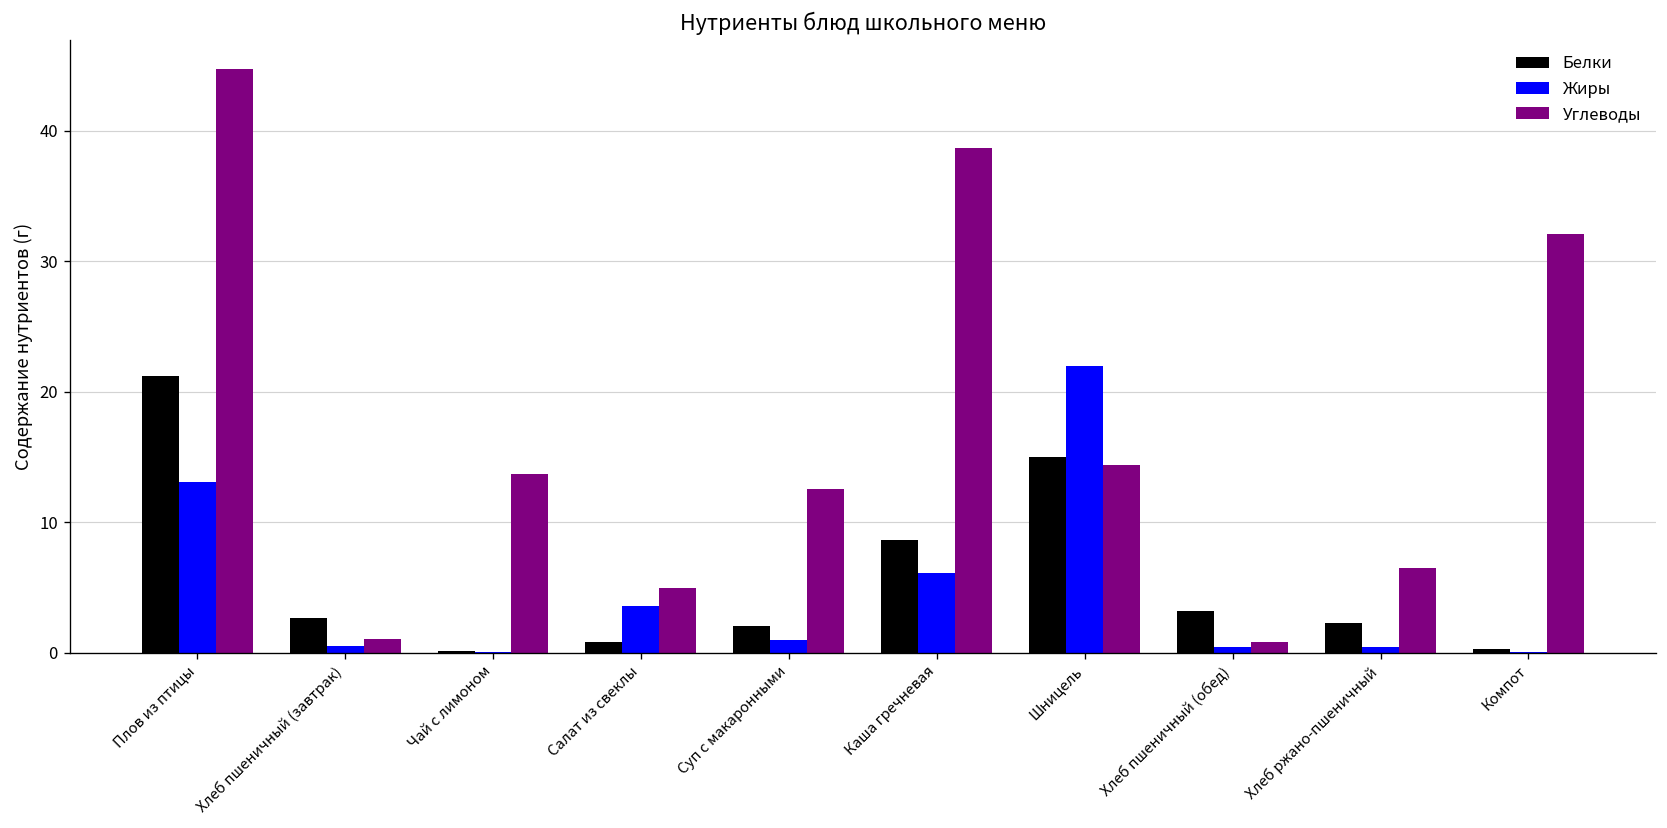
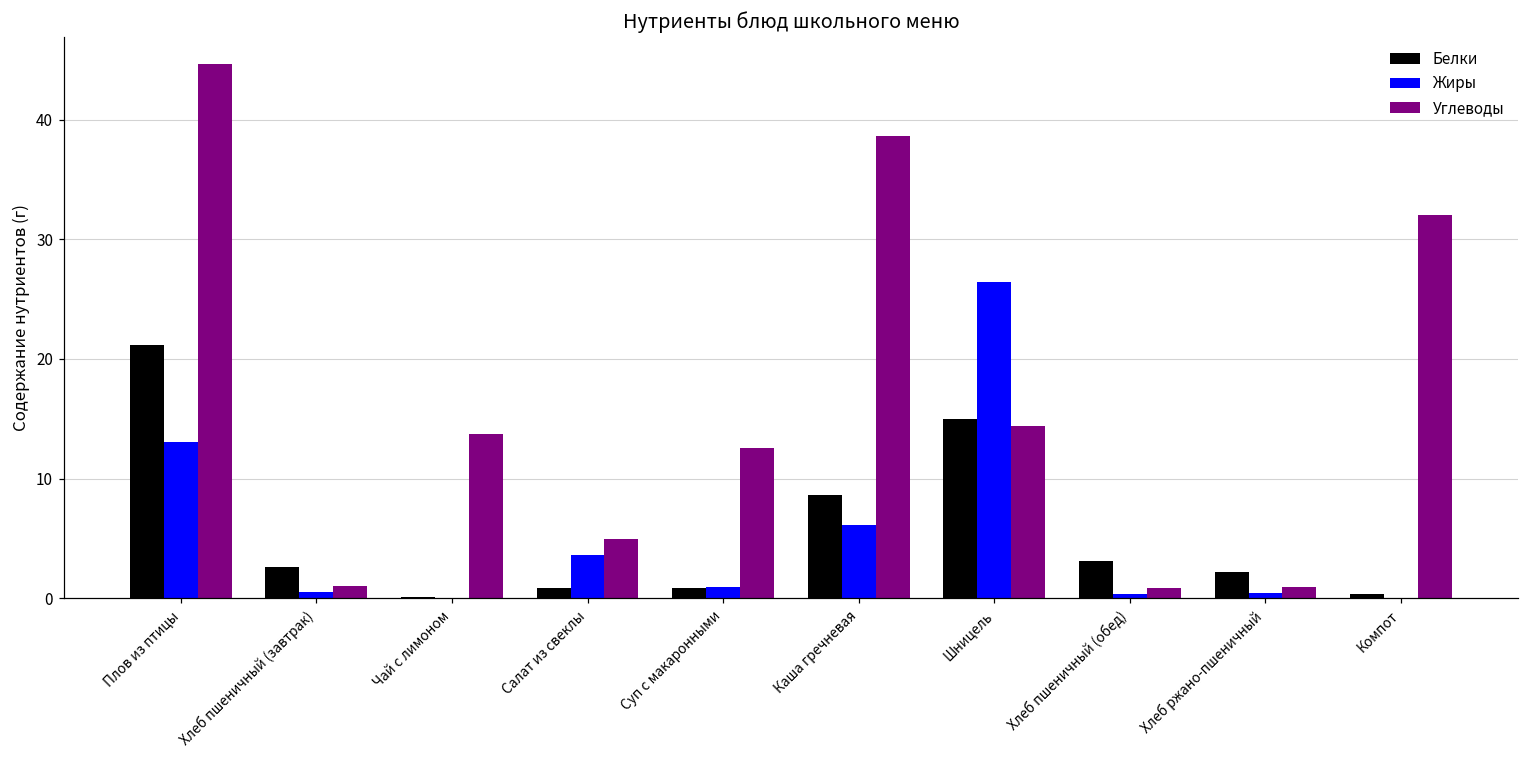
Белки, Суп с макаронными: 2.1 -> 0.9
Жиры, Шницель: 22.0 -> 26.4
Углеводы, Хлеб ржано-пшеничный: 6.5 -> 1.0
